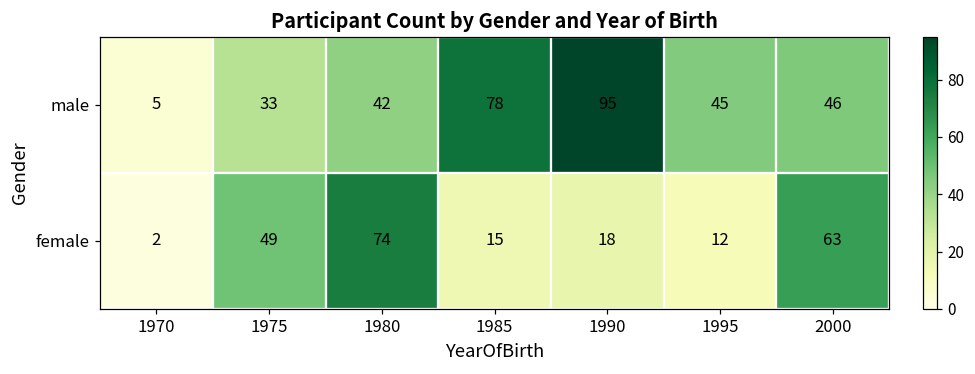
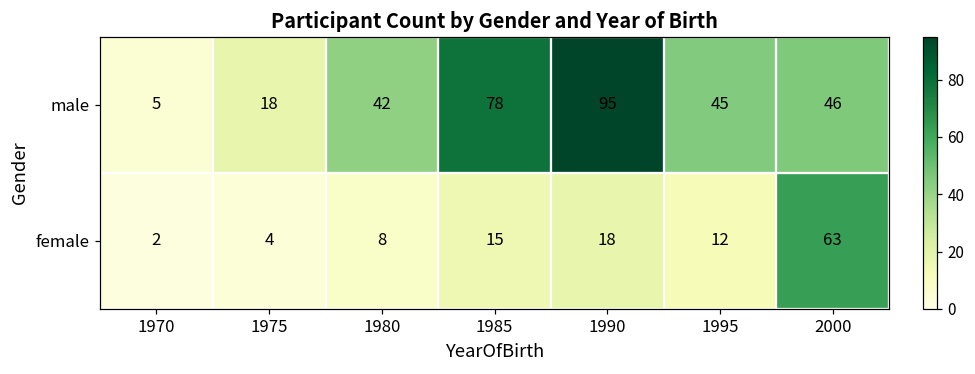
male, 1975: 33 -> 18
female, 1975: 49 -> 4
female, 1980: 74 -> 8
